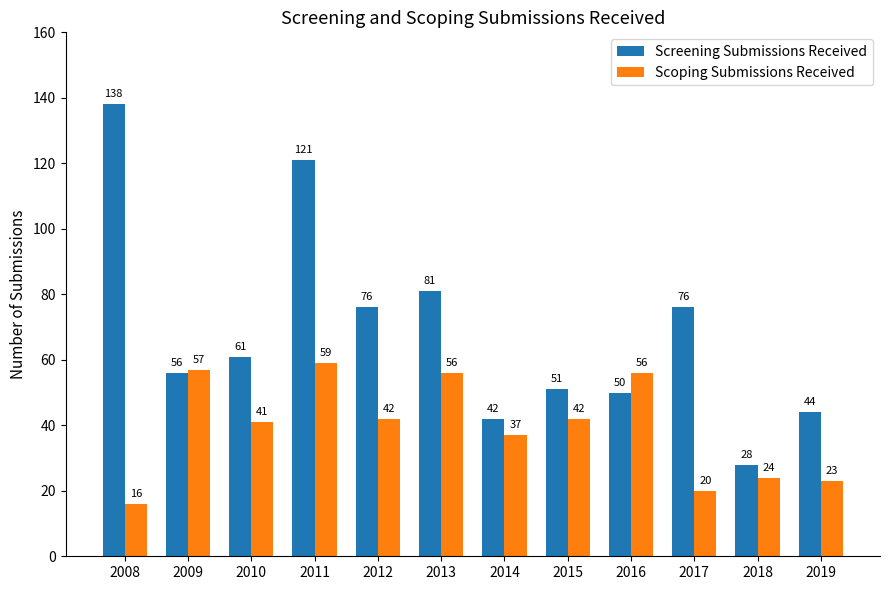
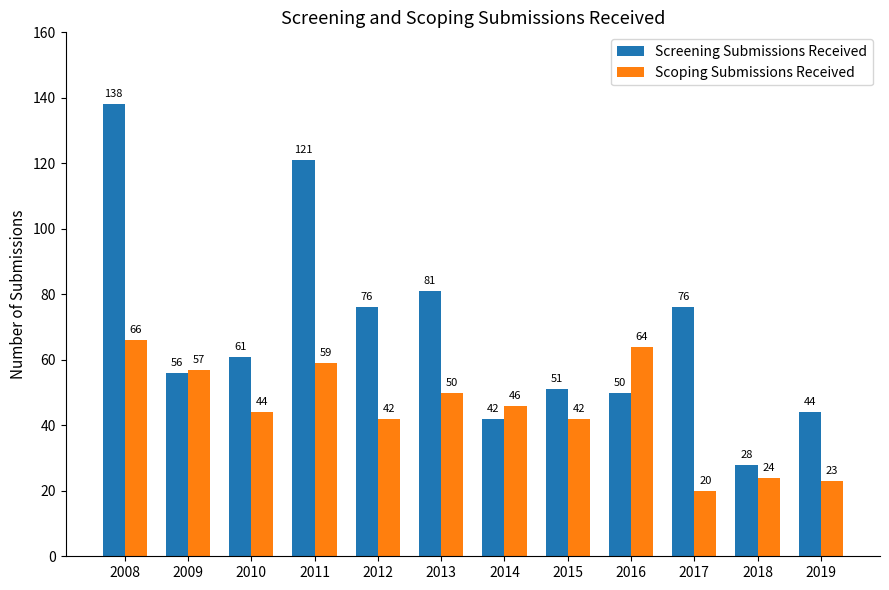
Scoping Submissions Received, 2008: 16 -> 66
Scoping Submissions Received, 2010: 41 -> 44
Scoping Submissions Received, 2013: 56 -> 50
Scoping Submissions Received, 2014: 37 -> 46
Scoping Submissions Received, 2016: 56 -> 64
